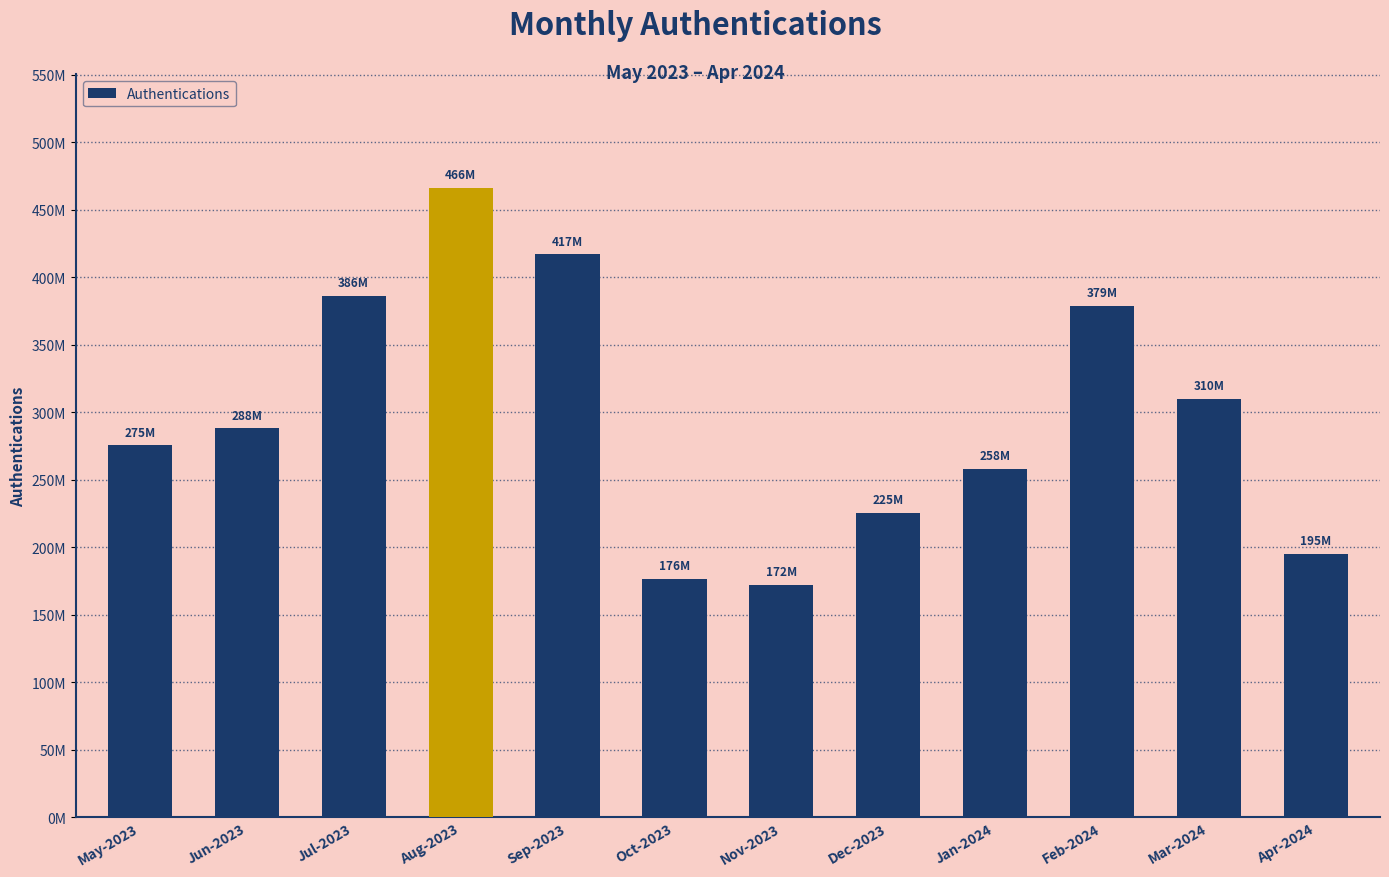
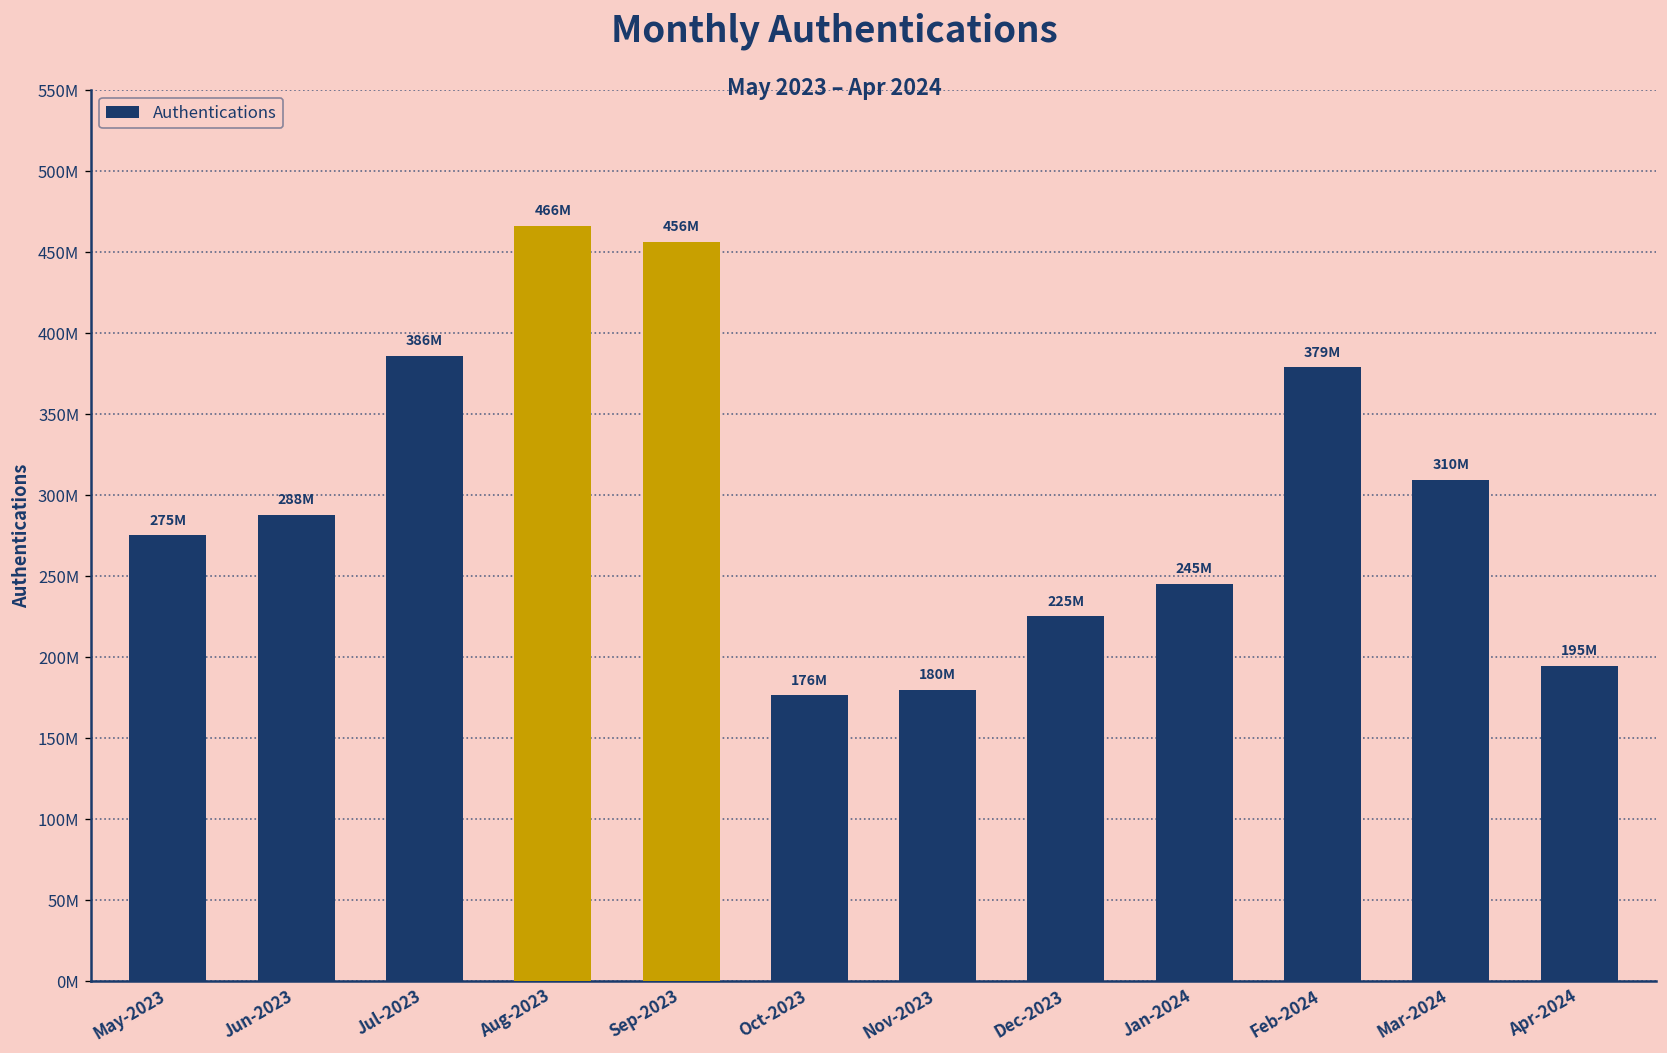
Sep-2023: 417M -> 456M
Nov-2023: 172M -> 180M
Jan-2024: 258M -> 245M
